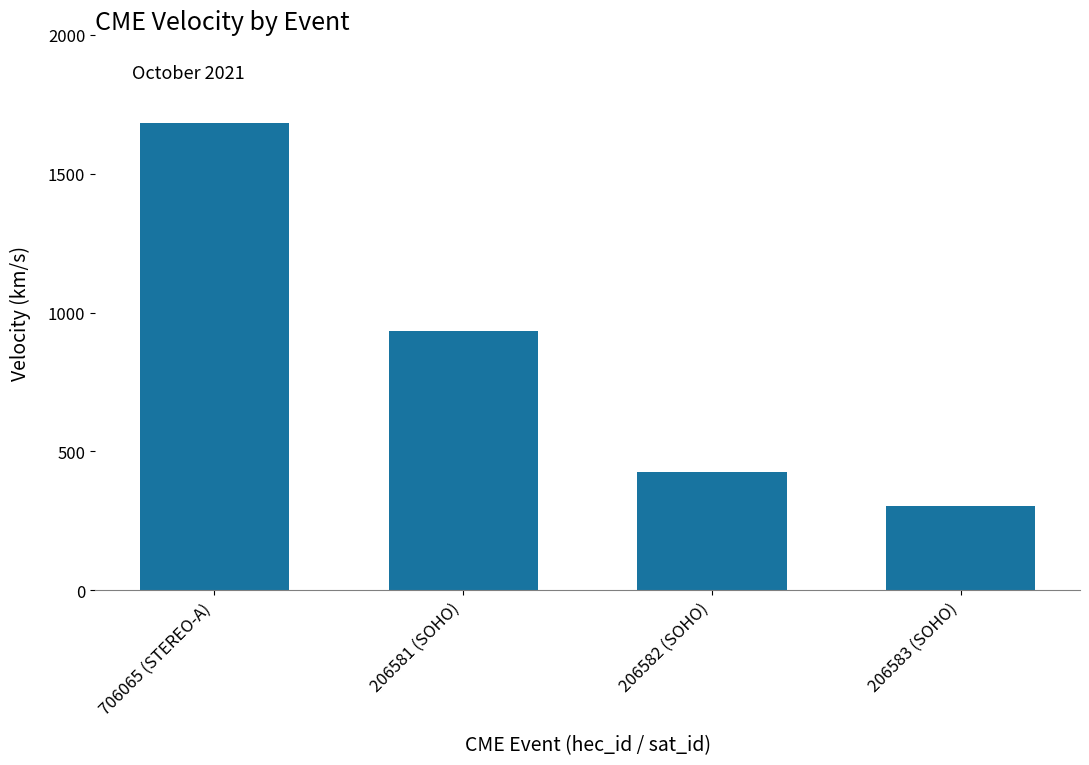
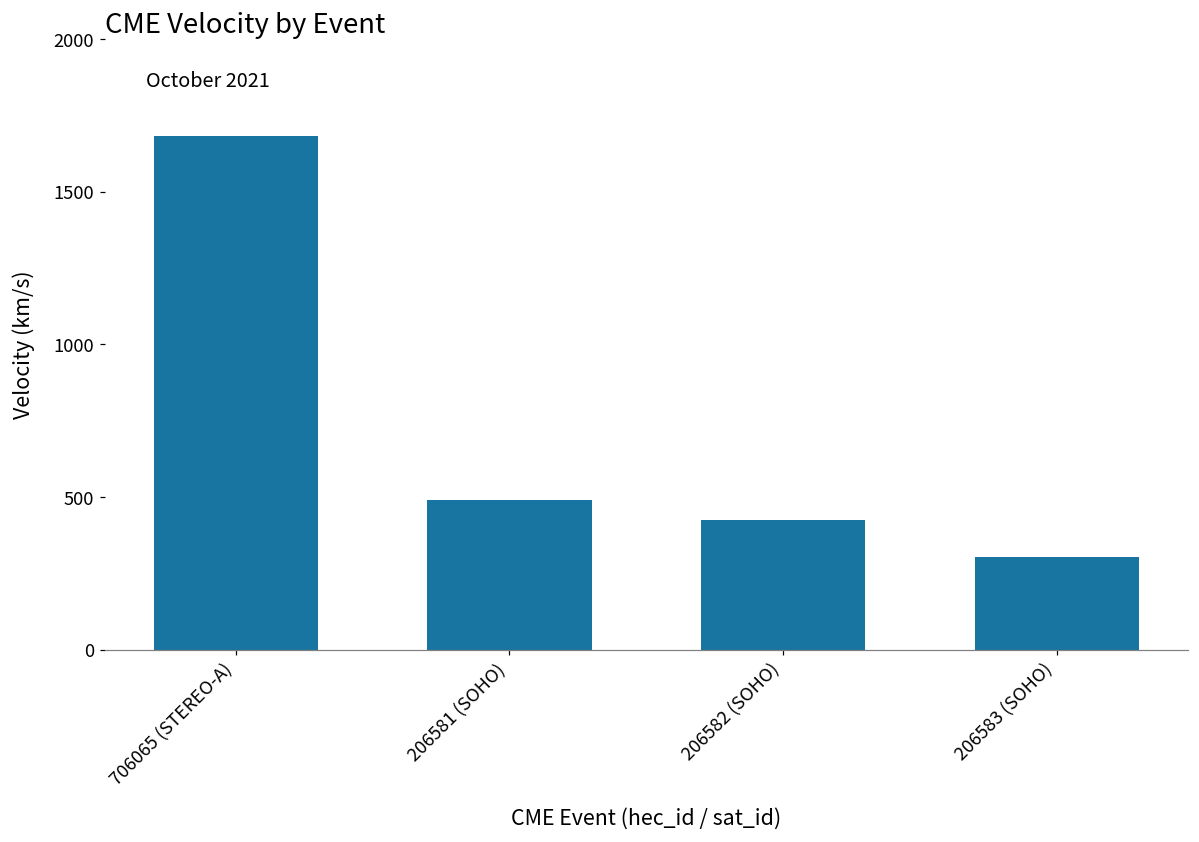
206581 (SOHO): 940 -> 490
